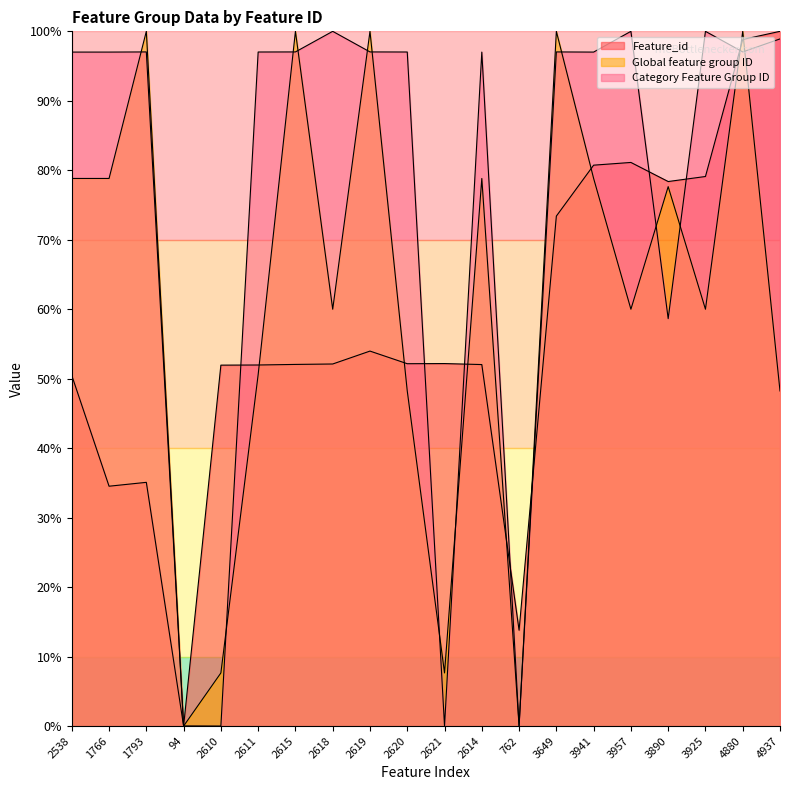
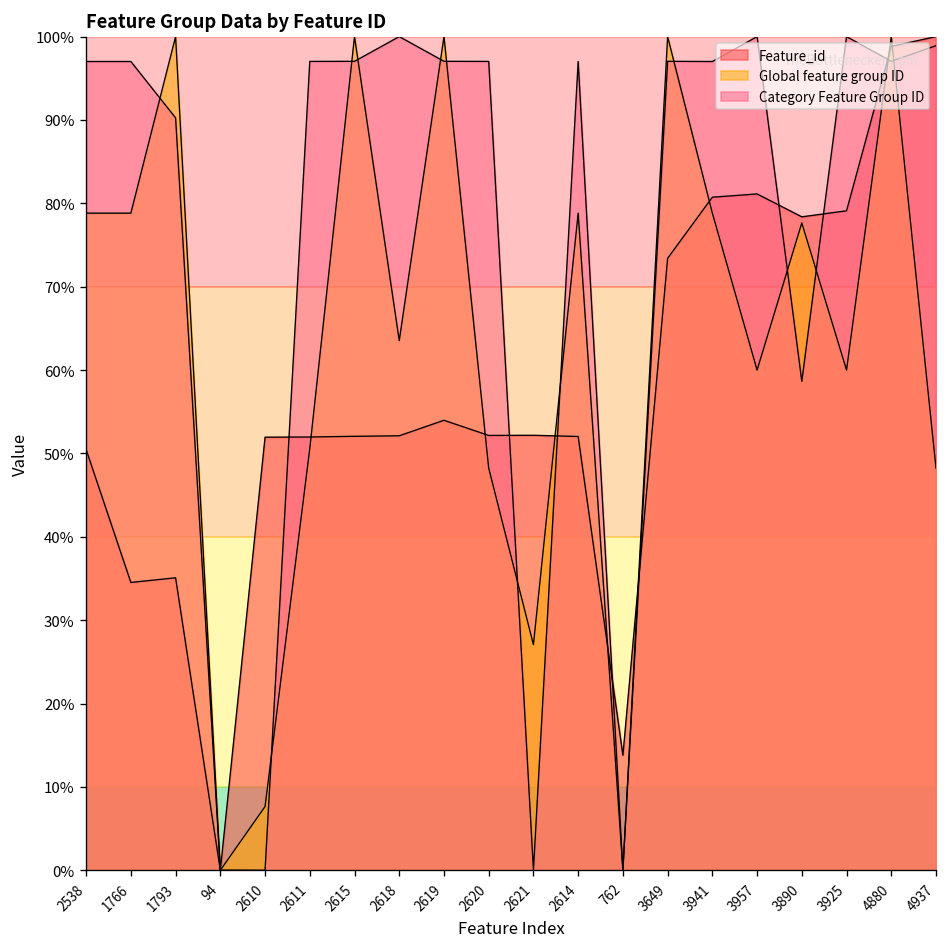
Category Feature Group ID, 1793: 97% -> 90%
Global feature group ID, 2618: 60% -> 64%
Global feature group ID, 2621: 8% -> 27%
